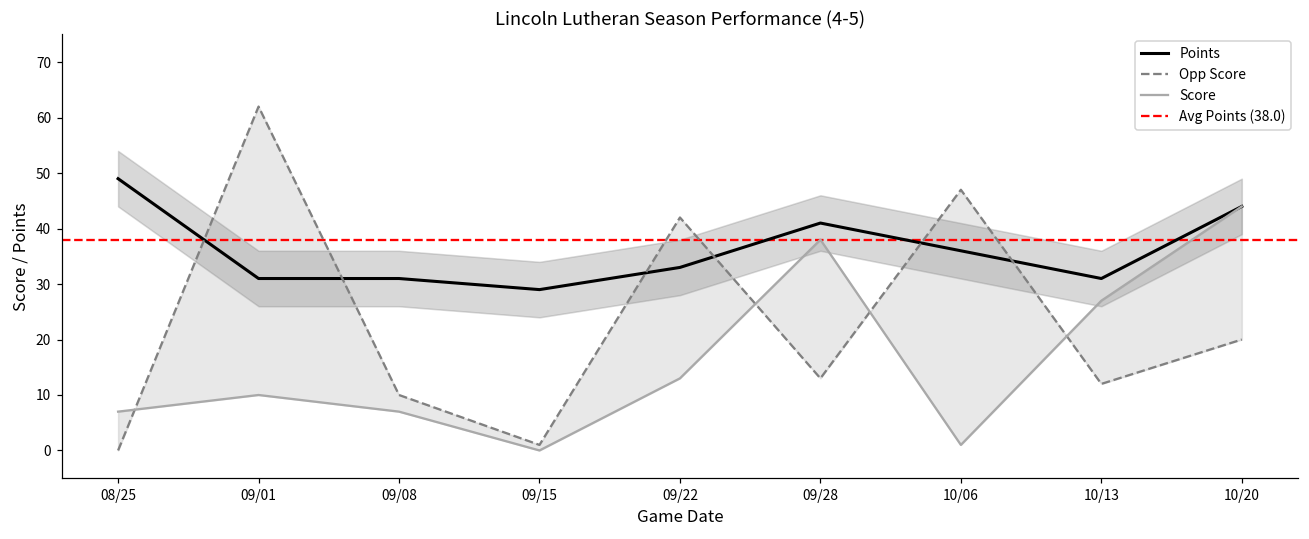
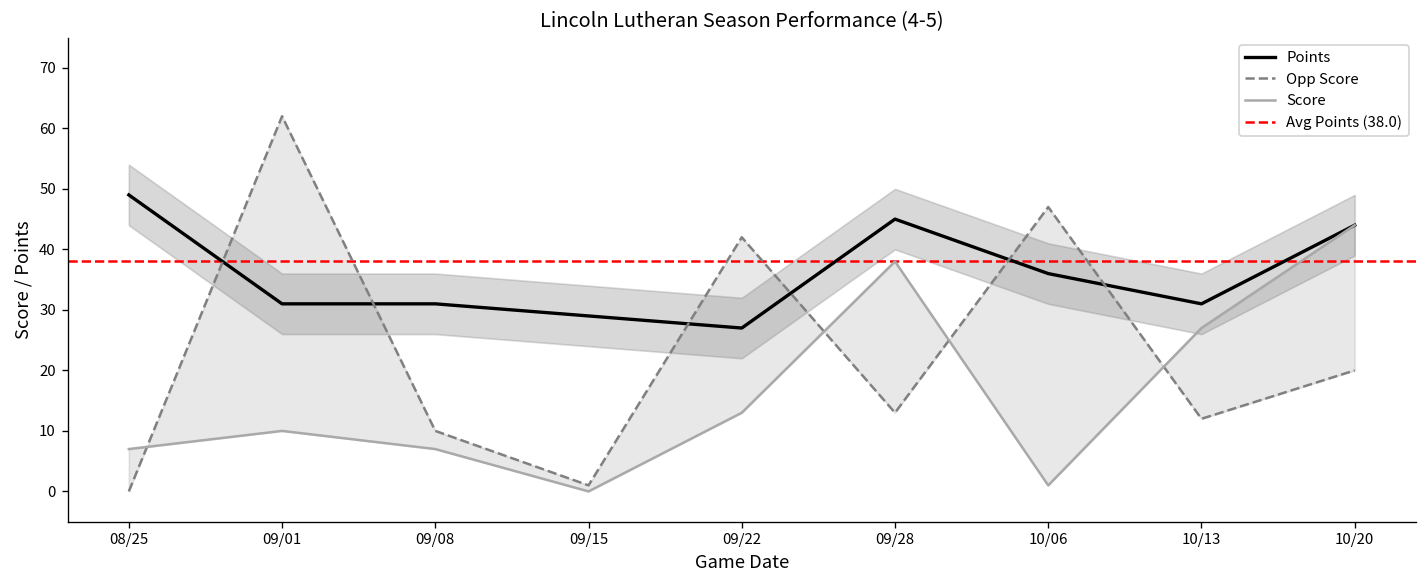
Points, 09/22: 33 -> 27
Points, 09/28: 41 -> 45
